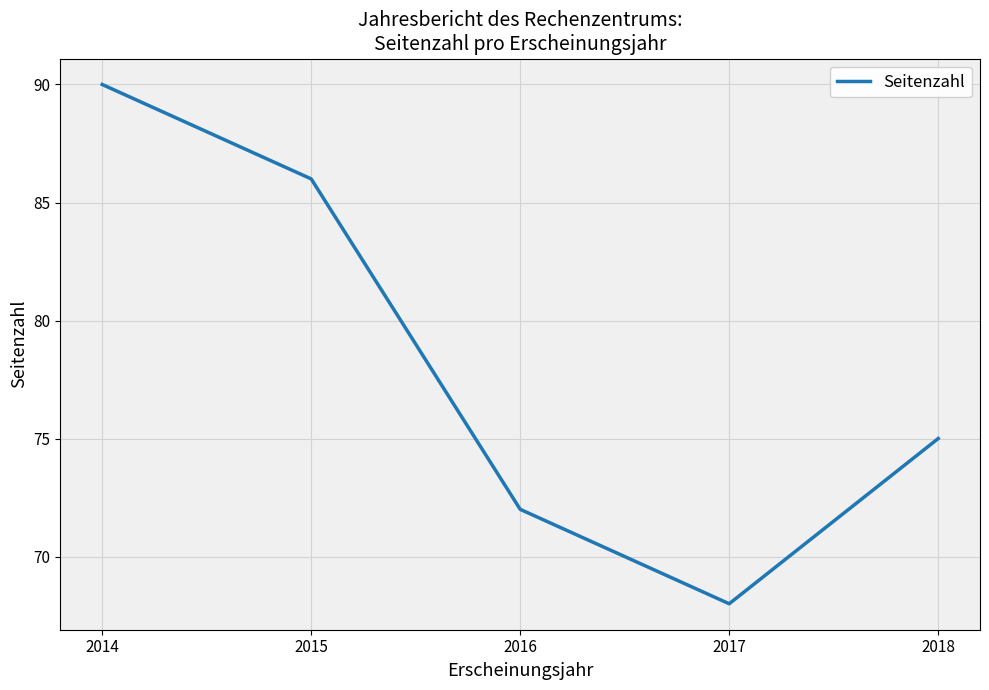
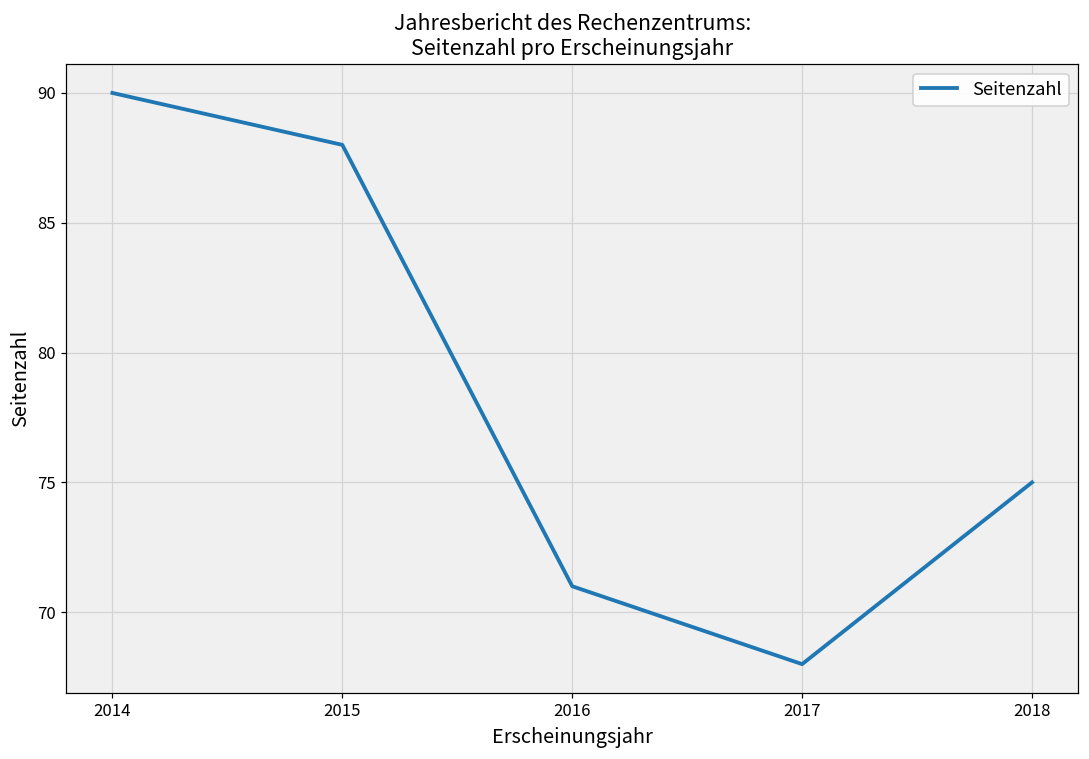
2015: 86 -> 88
2016: 72 -> 71
